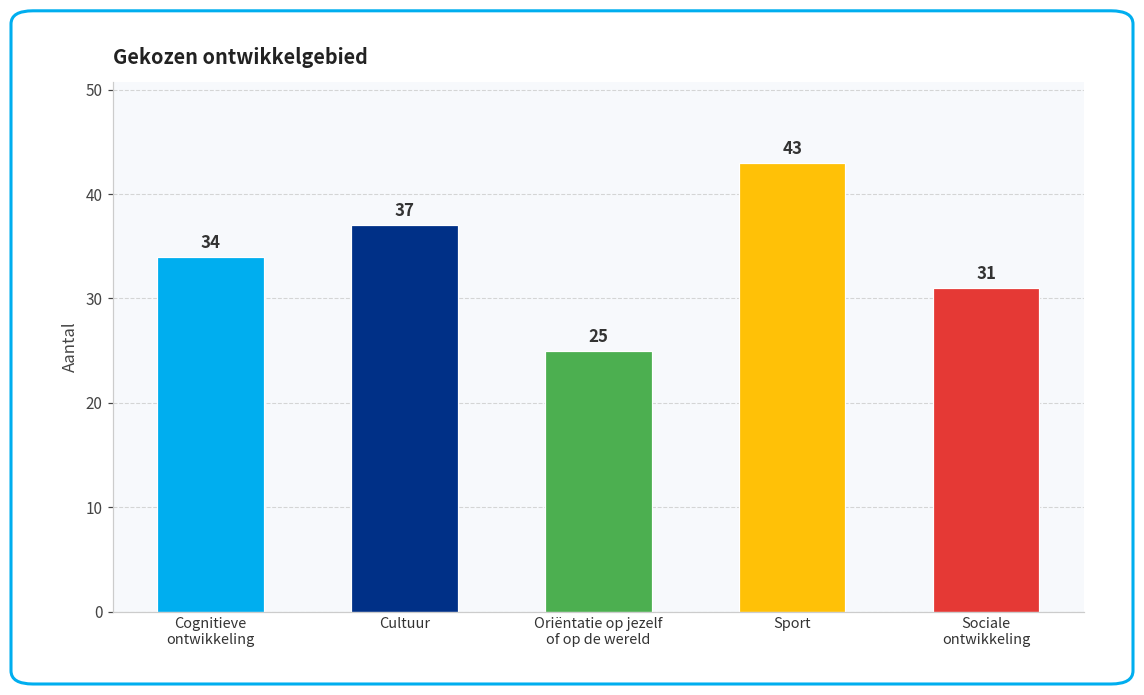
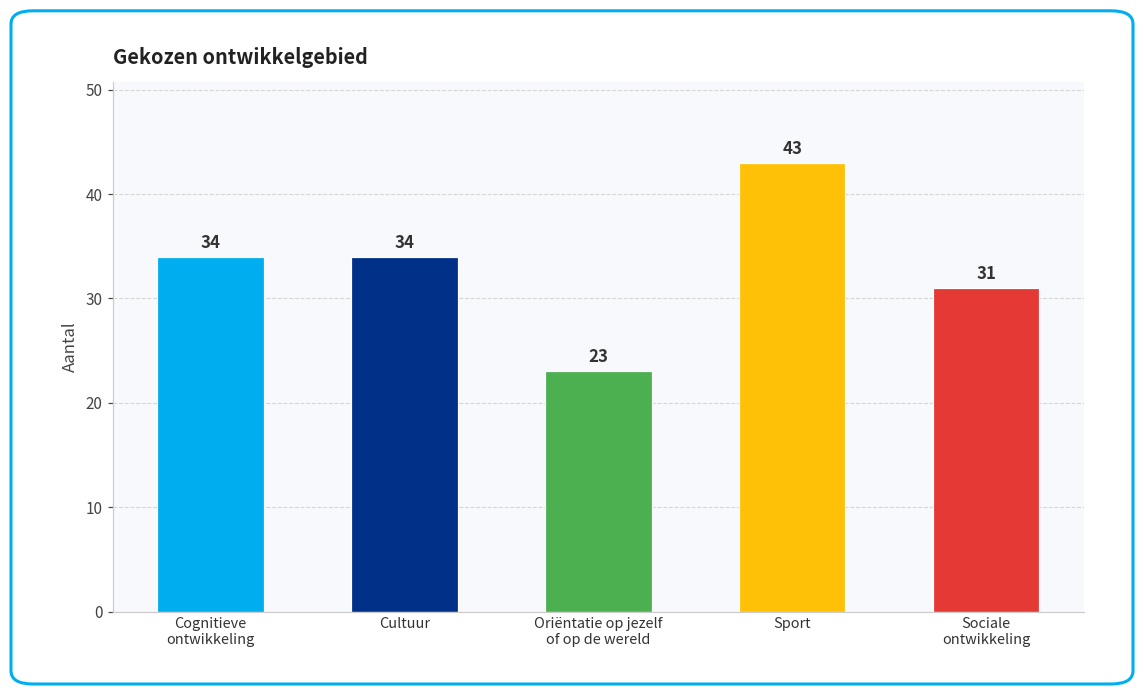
Cultuur: 37 -> 34
Oriëntatie op jezelf of op de wereld: 25 -> 23
